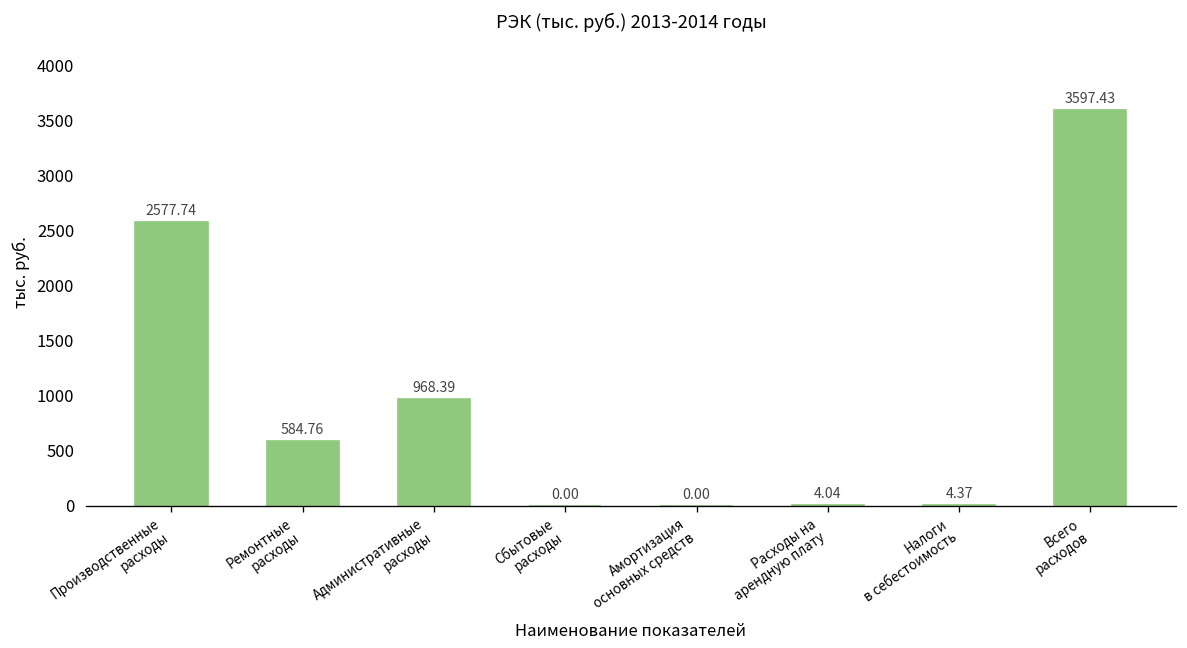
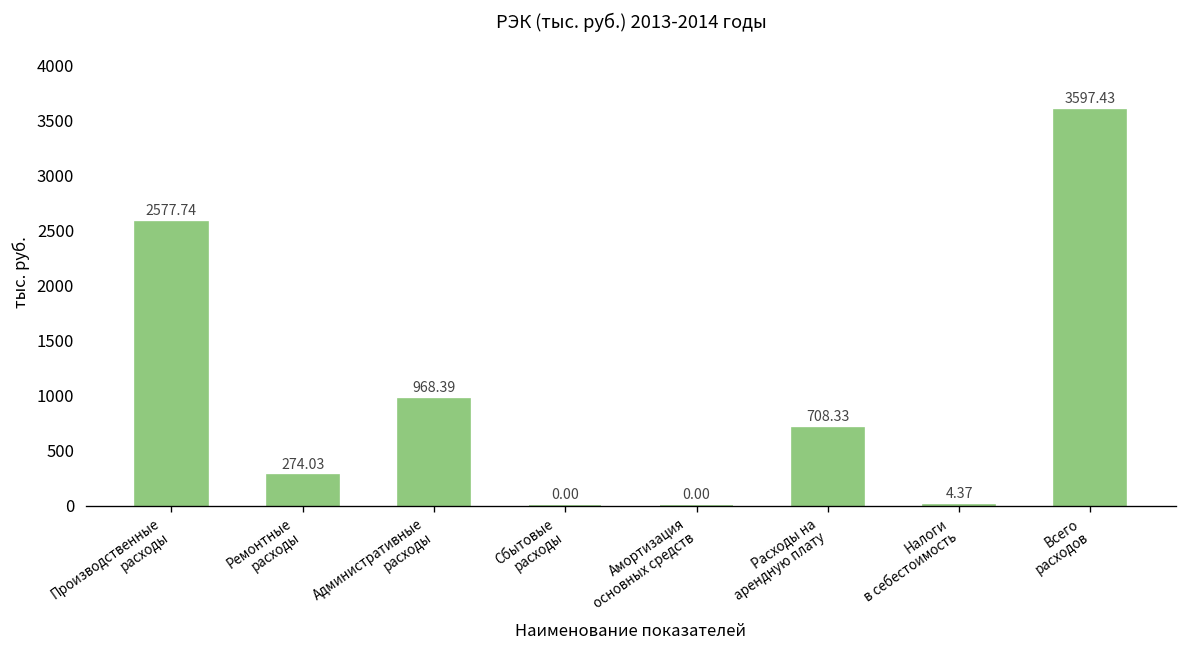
Ремонтные расходы: 584.76 -> 274.03
Расходы на арендную плату: 4.04 -> 708.33
